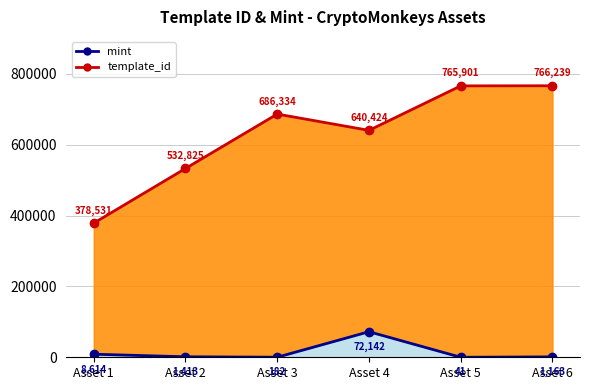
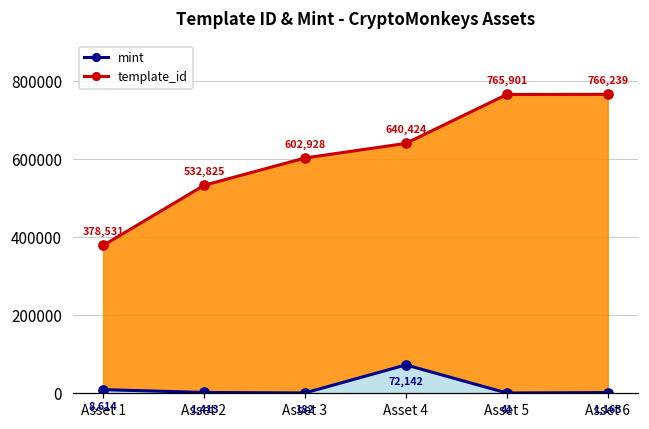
template_id, Asset 3: 686,334 -> 602,928
